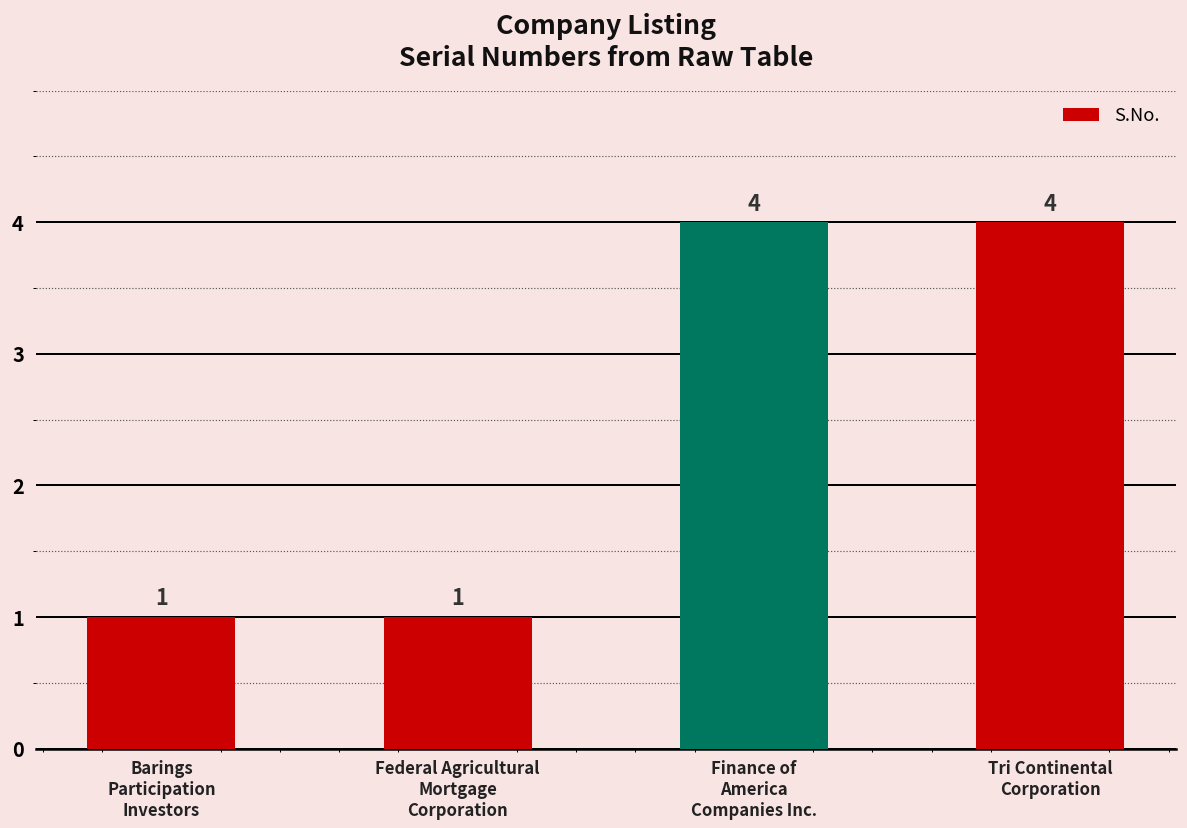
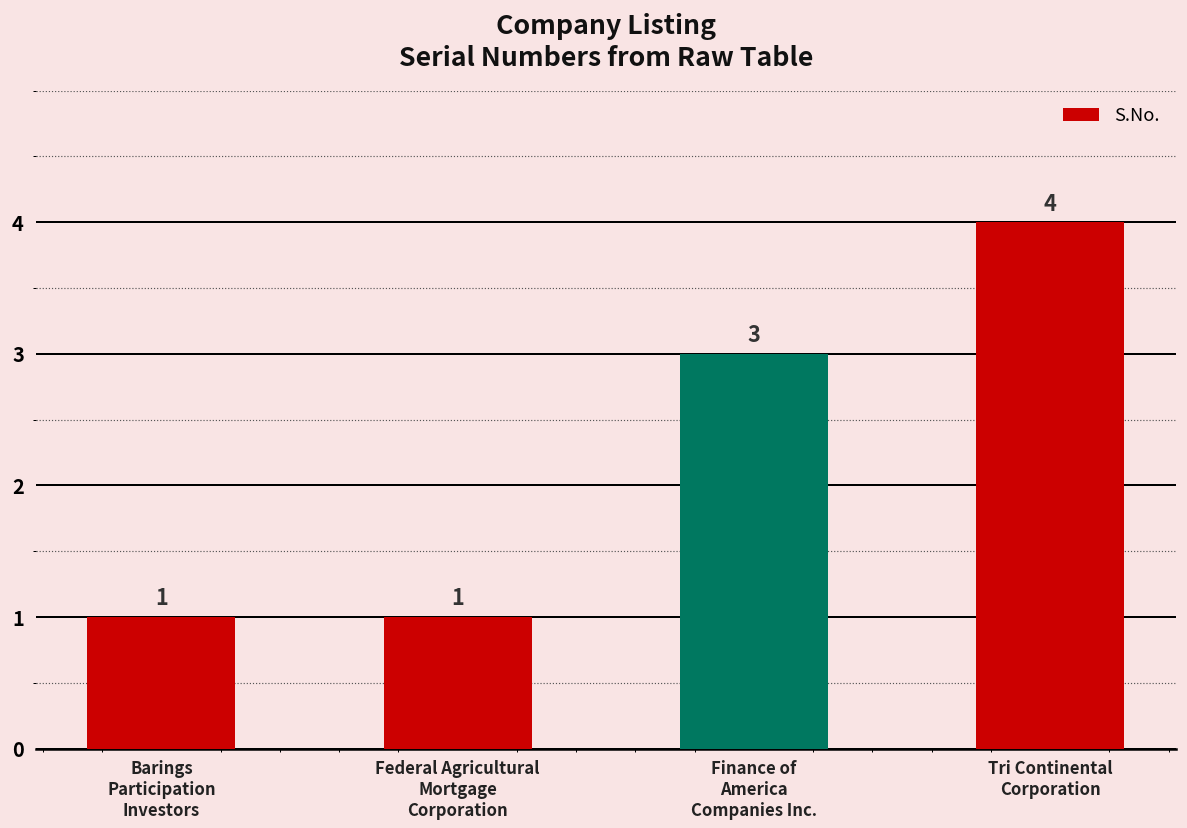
Finance of America Companies Inc.: 4 -> 3
